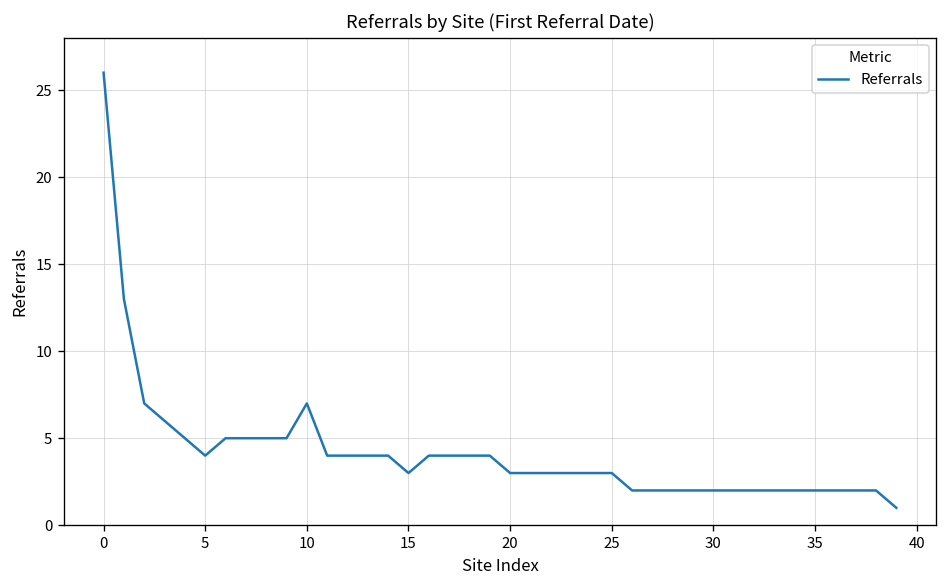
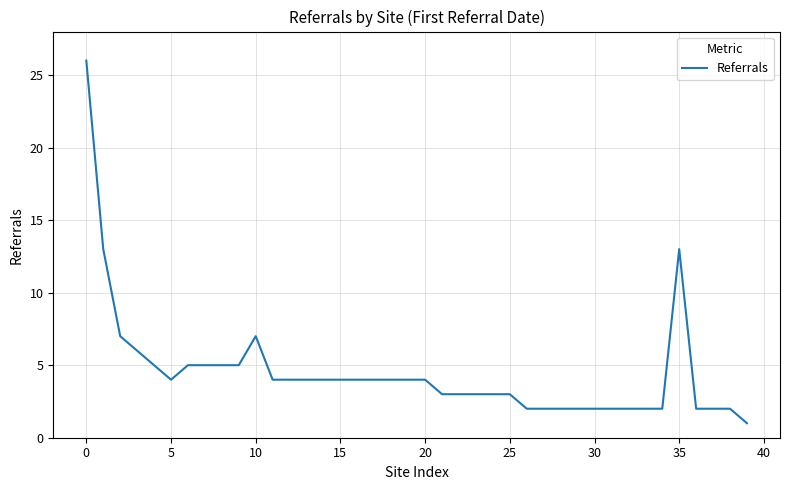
15: 3 -> 4
20: 3 -> 4
35: 2 -> 13
